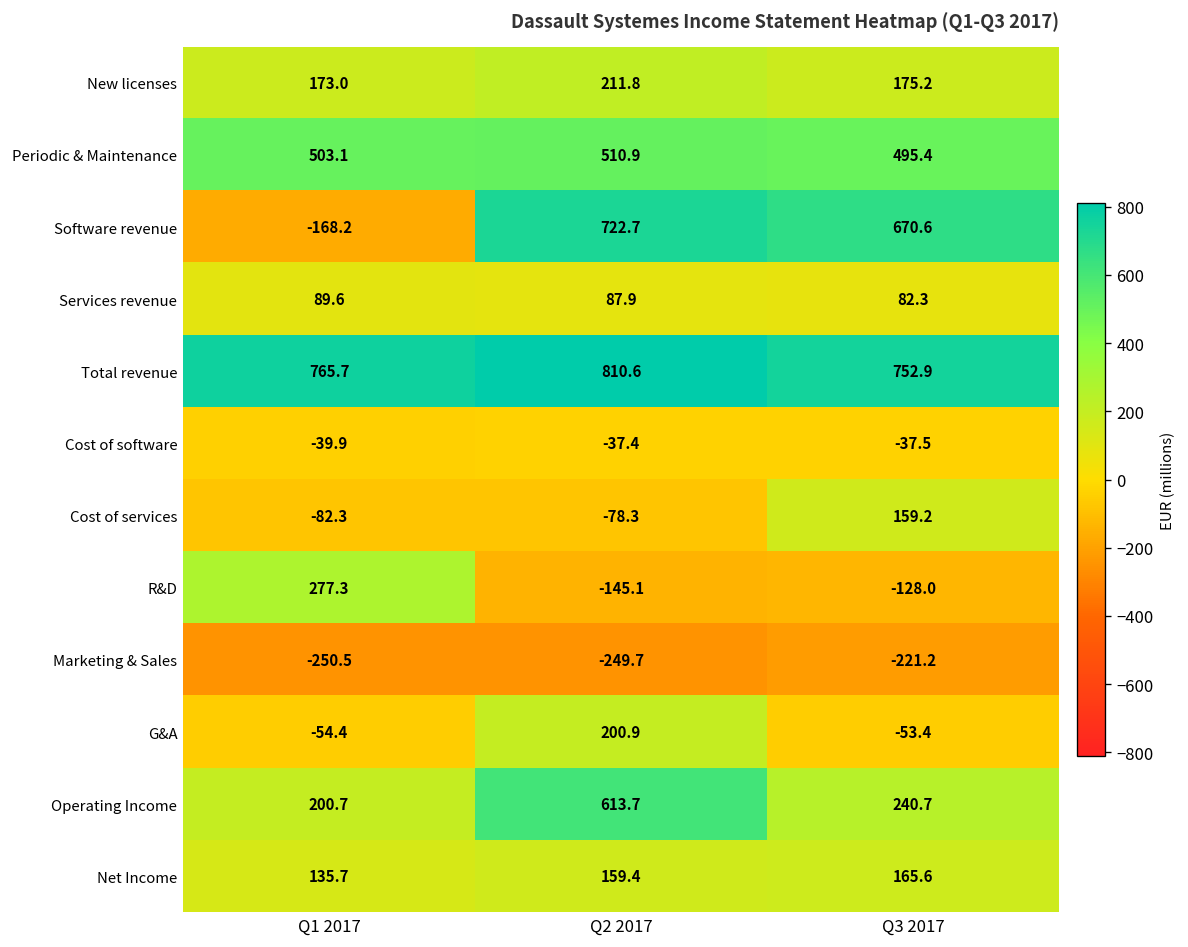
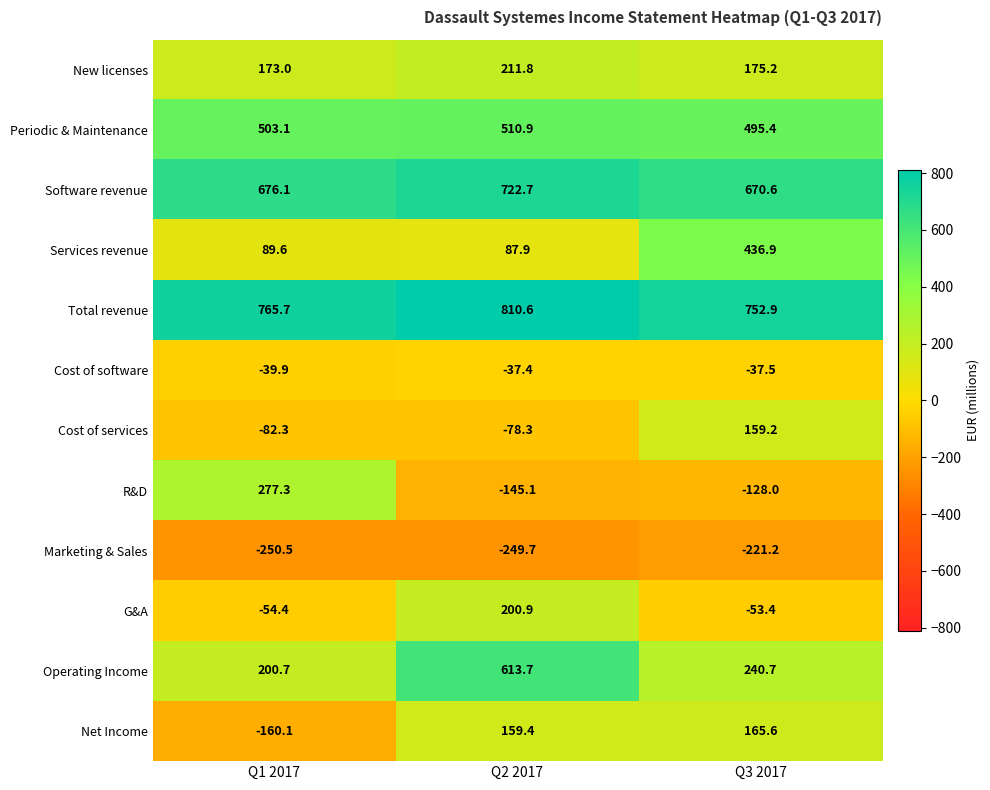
Software revenue, Q1 2017: -168.2 -> 676.1
Services revenue, Q3 2017: 82.3 -> 436.9
Net Income, Q1 2017: 135.7 -> -160.1
